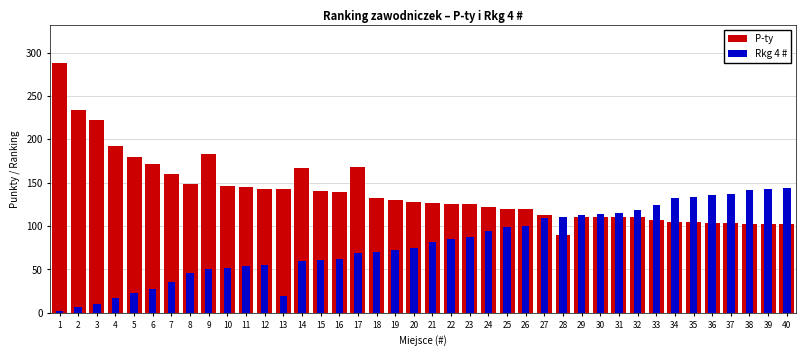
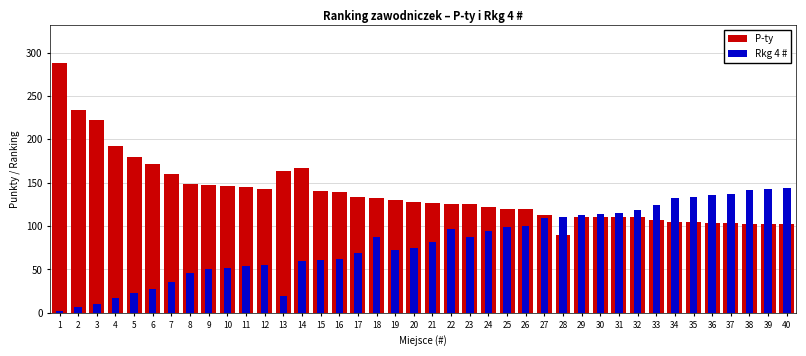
P-ty, 9: 180 -> 150
P-ty, 13: 140 -> 160
P-ty, 17: 170 -> 130
Rkg 4 #, 18: 70 -> 90
Rkg 4 #, 22: 80 -> 100
